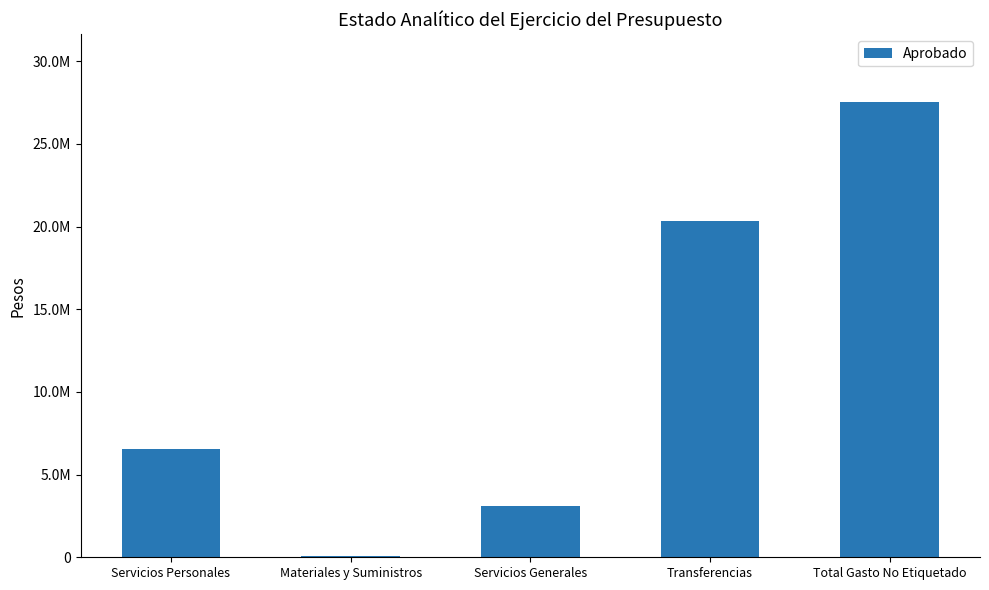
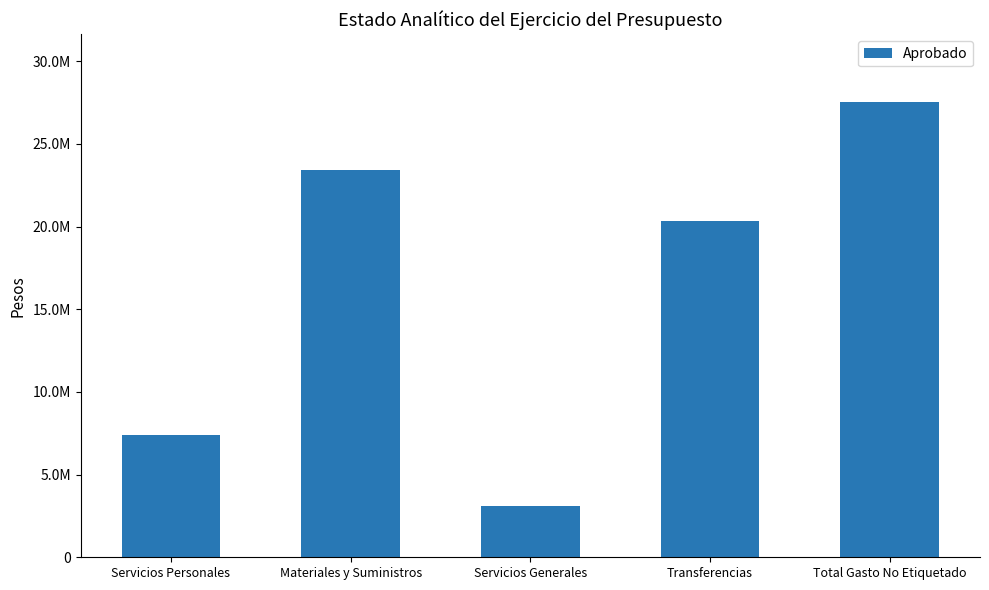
Servicios Personales: 6500000 -> 7400000
Materiales y Suministros: 100000 -> 23400000
